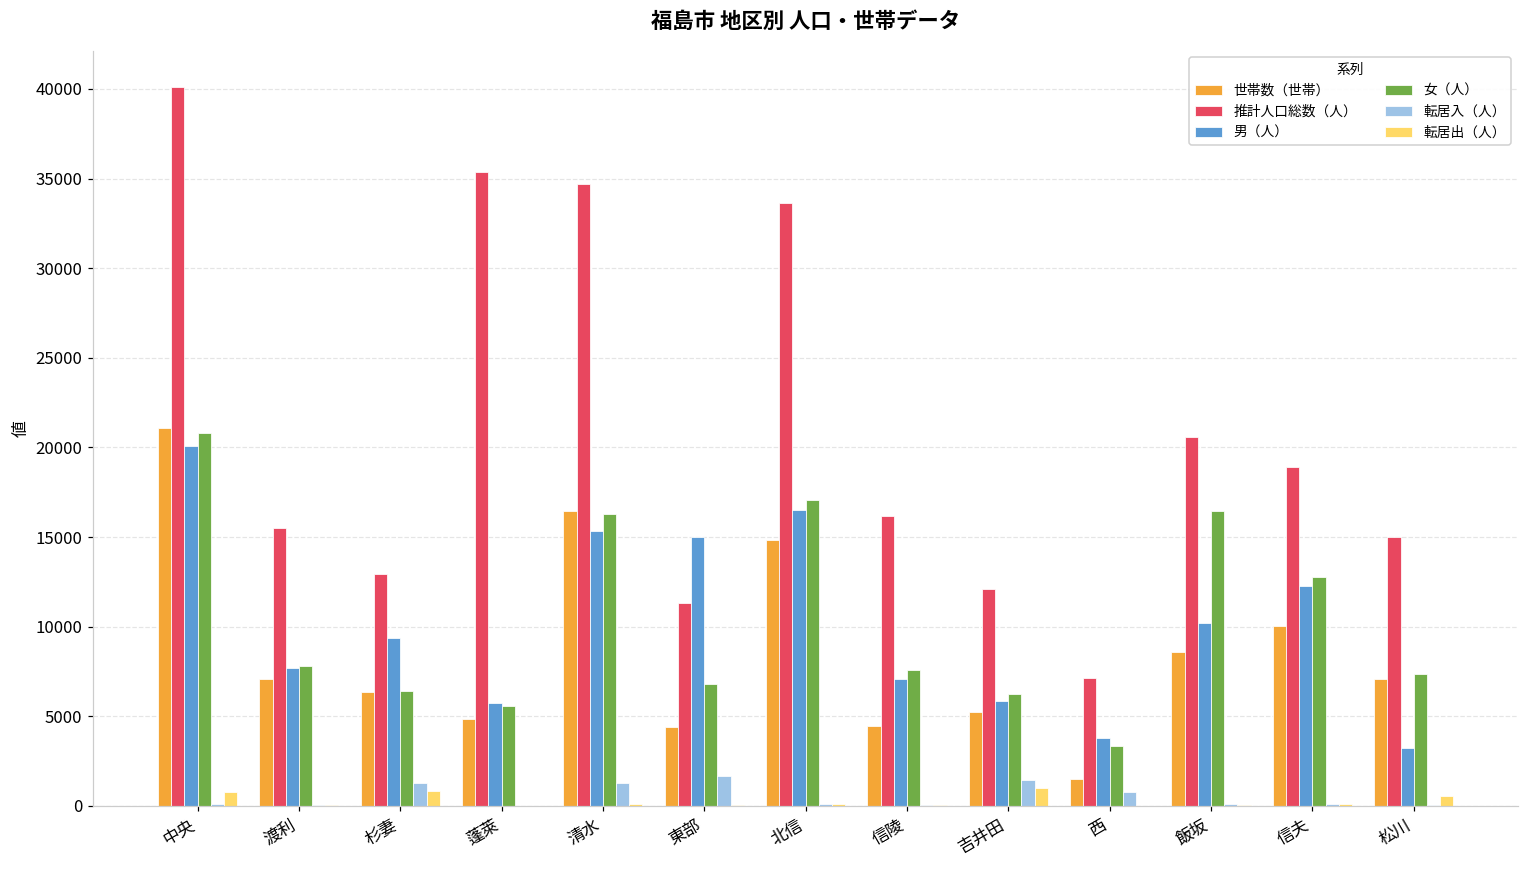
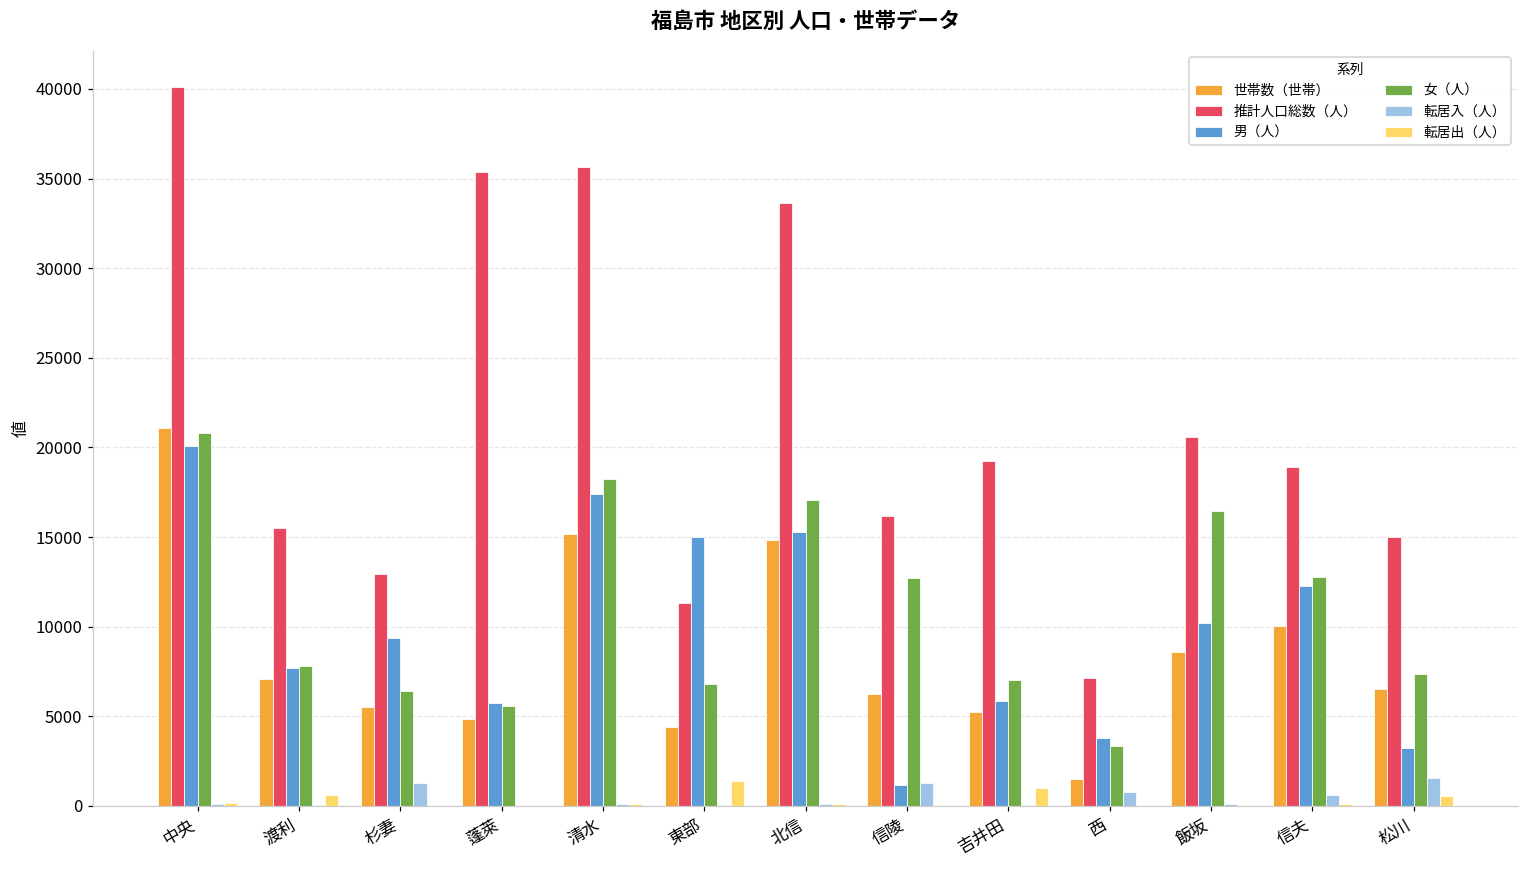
転居出（人）, 中央: 800 -> 200
転居出（人）, 渡利: 100 -> 600
世帯数（世帯）, 杉妻: 6400 -> 5500
転居出（人）, 杉妻: 900 -> 0
世帯数（世帯）, 清水: 16500 -> 15200
推計人口総数（人）, 清水: 34700 -> 35600
男（人）, 清水: 15300 -> 17400
女（人）, 清水: 16300 -> 18200
転居入（人）, 清水: 1300 -> 100
転居入（人）, 東部: 1700 -> 0
転居出（人）, 東部: 0 -> 1400
男（人）, 北信: 16500 -> 15300
世帯数（世帯）, 信陵: 4500 -> 6200
男（人）, 信陵: 7100 -> 1200
女（人）, 信陵: 7600 -> 12700
転居入（人）, 信陵: 0 -> 1300
推計人口総数（人）, 吉井田: 12100 -> 19300
女（人）, 吉井田: 6200 -> 7000
転居入（人）, 吉井田: 1400 -> 100
転居入（人）, 信夫: 100 -> 600
世帯数（世帯）, 松川: 7100 -> 6500
転居入（人）, 松川: 0 -> 1500
